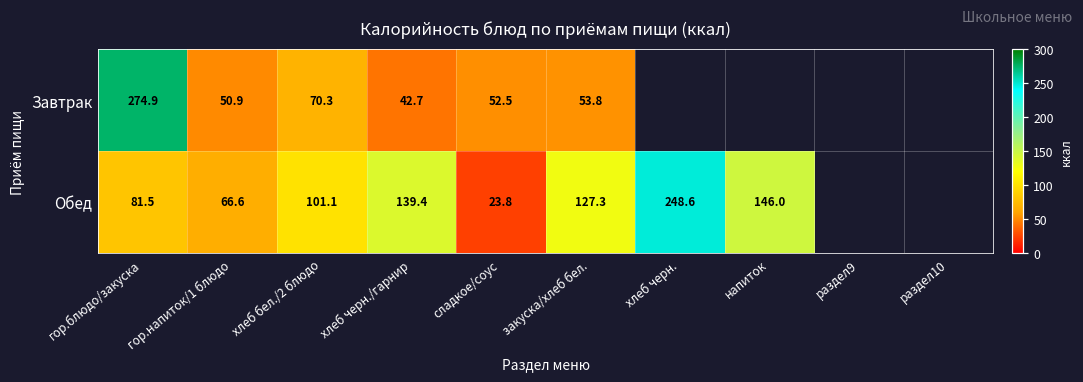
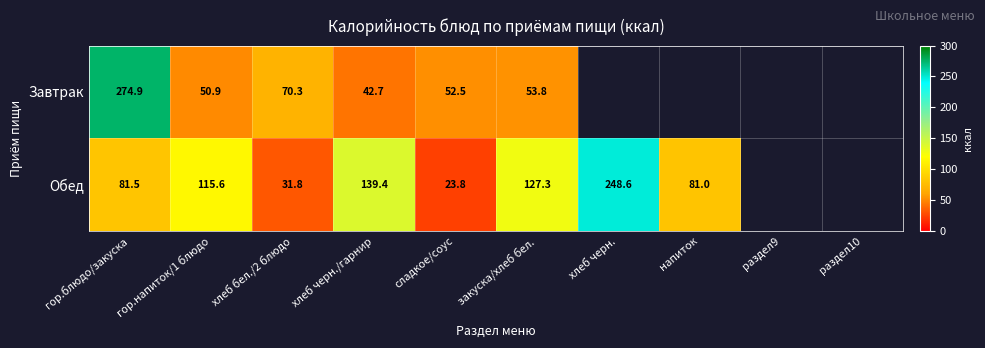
Обед, гор.напиток/1 блюдо: 66.6 -> 115.6
Обед, хлеб бел./2 блюдо: 101.1 -> 31.8
Обед, напиток: 146.0 -> 81.0
